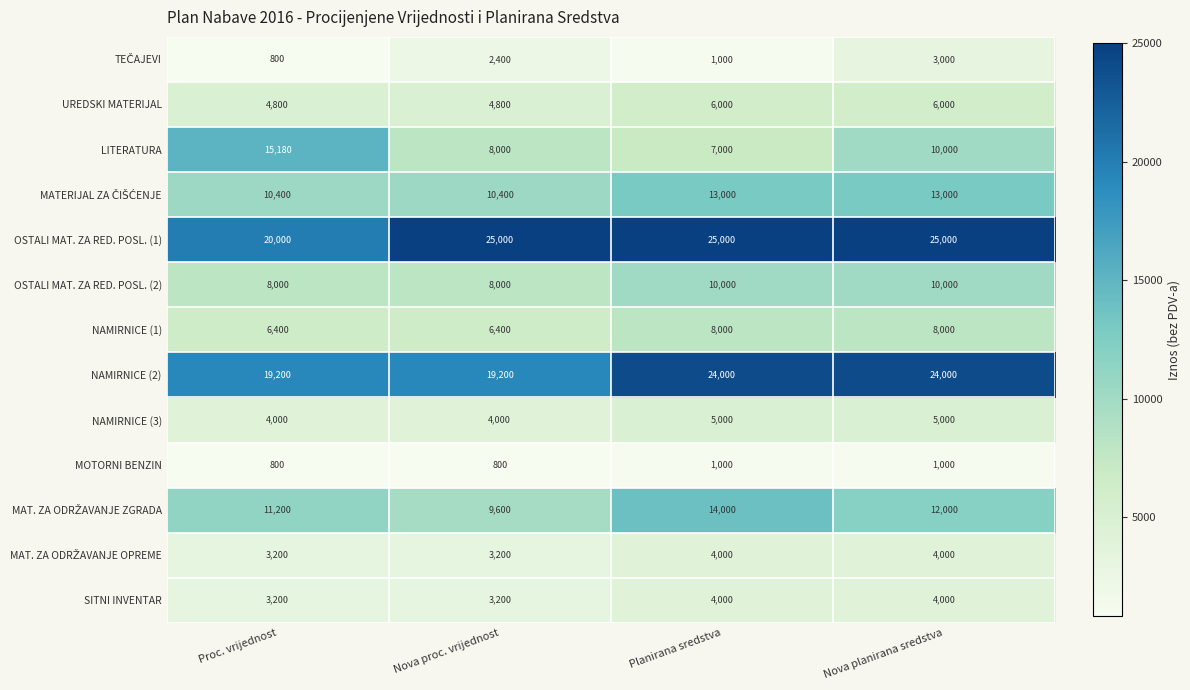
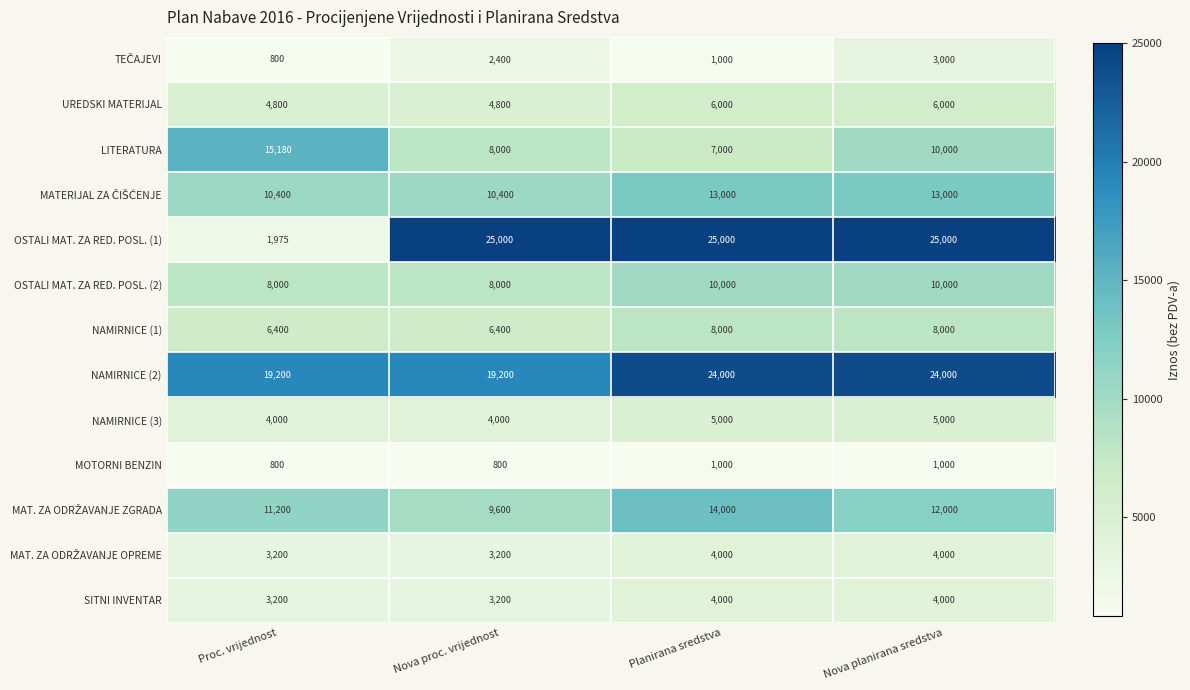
OSTALI MAT. ZA RED. POSL. (1), Proc. vrijednost: 20,000 -> 1,975
